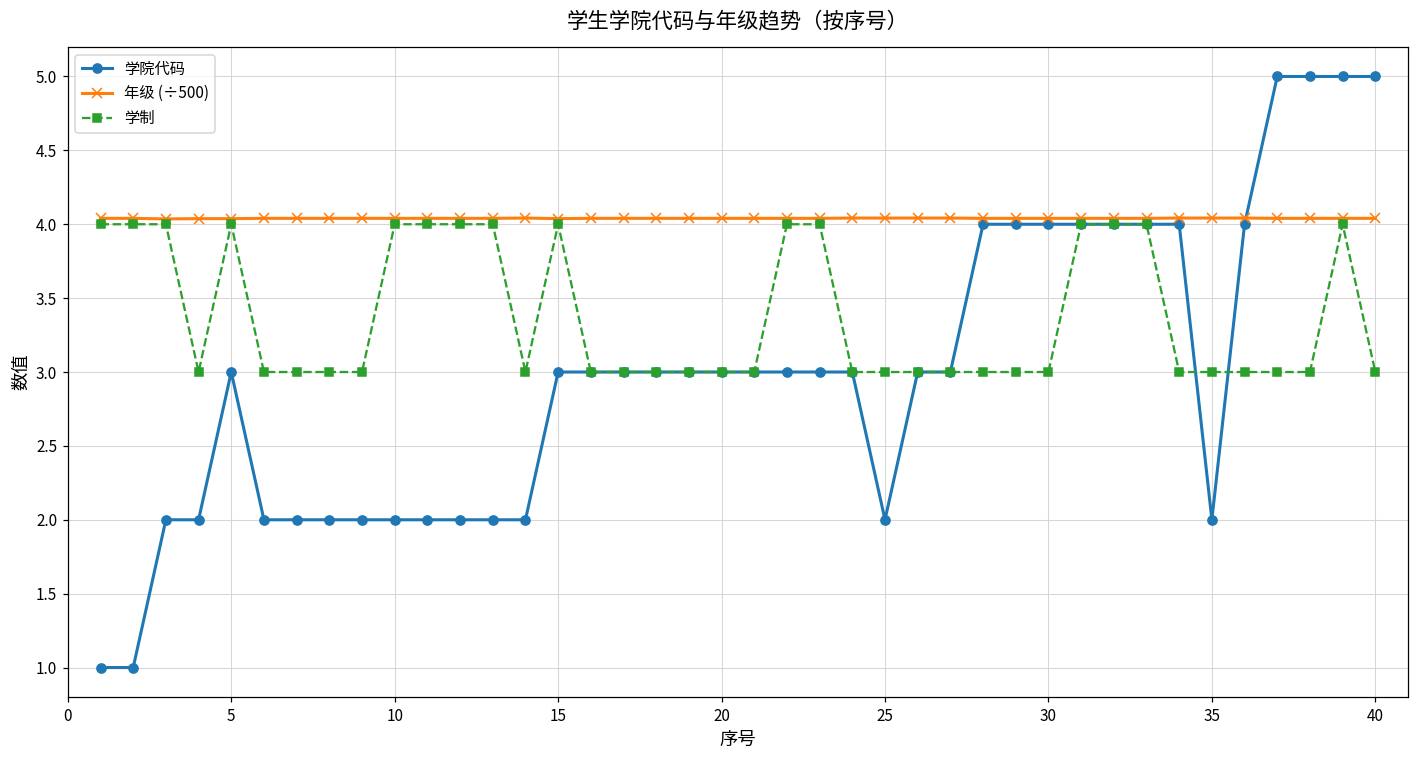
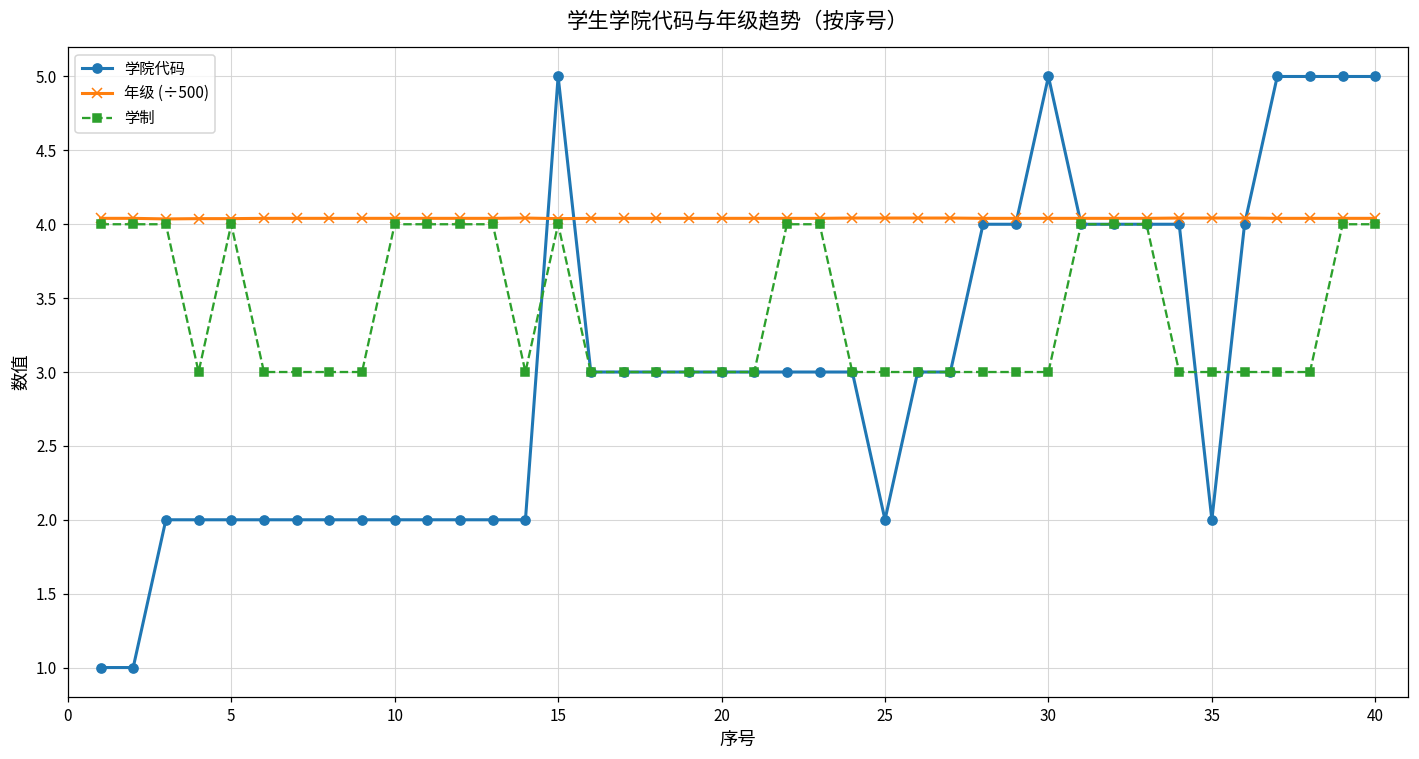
学院代码, 5: 3 -> 2
学院代码, 15: 3 -> 5
学院代码, 30: 4 -> 5
学制, 40: 3 -> 4
